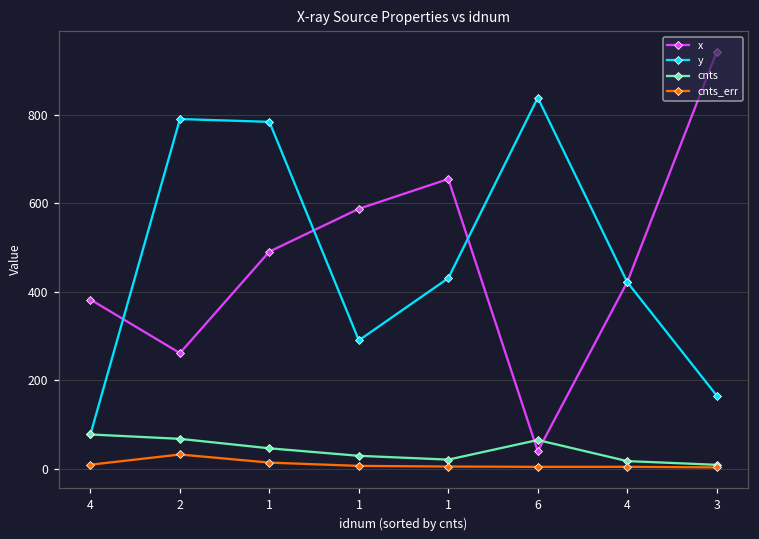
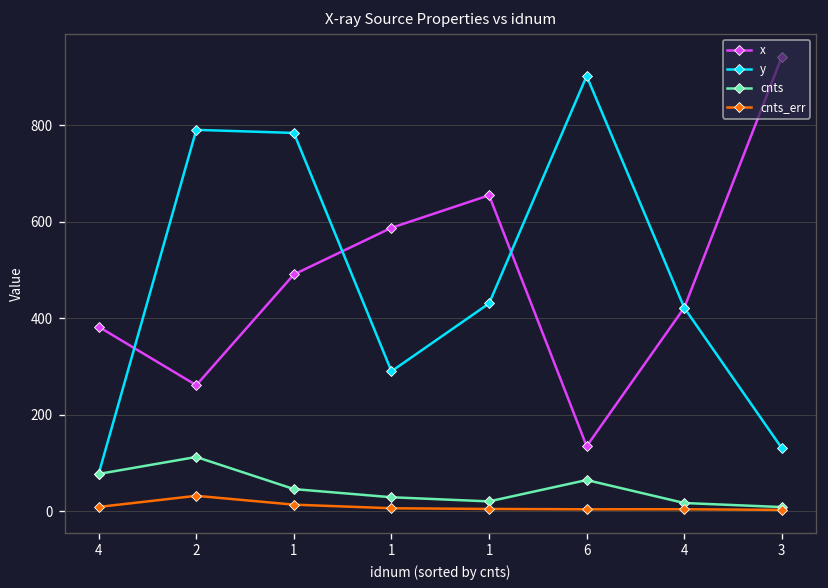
cnts, 2: 70 -> 110
x, 6: 40 -> 140
y, 6: 840 -> 900
y, 3: 170 -> 130
